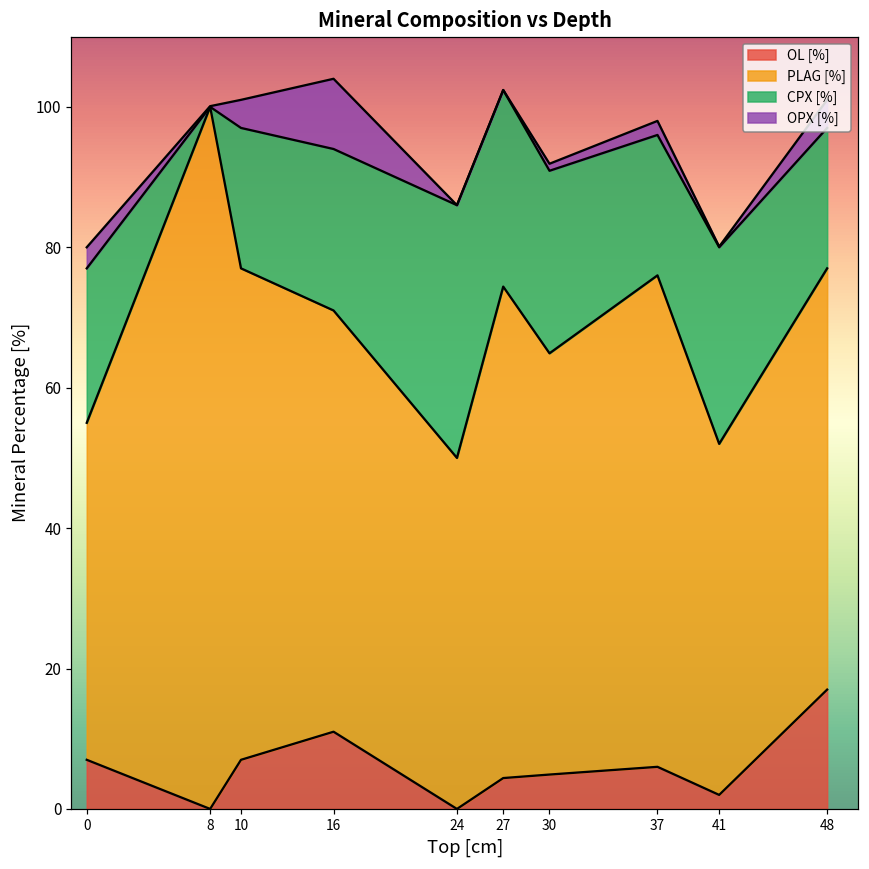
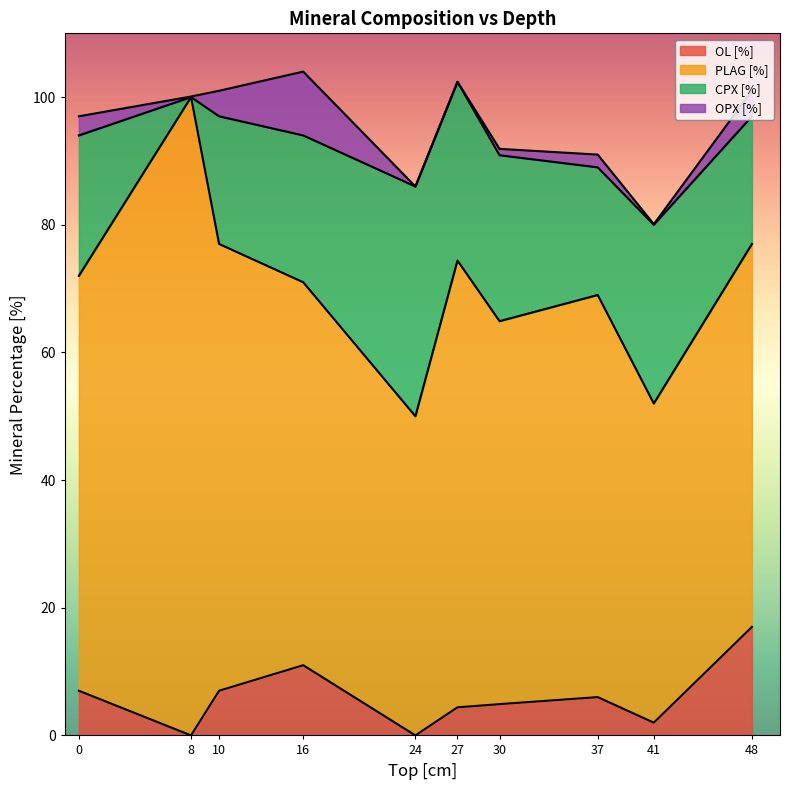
PLAG [%], 0: 48 -> 65
PLAG [%], 37: 70 -> 63
